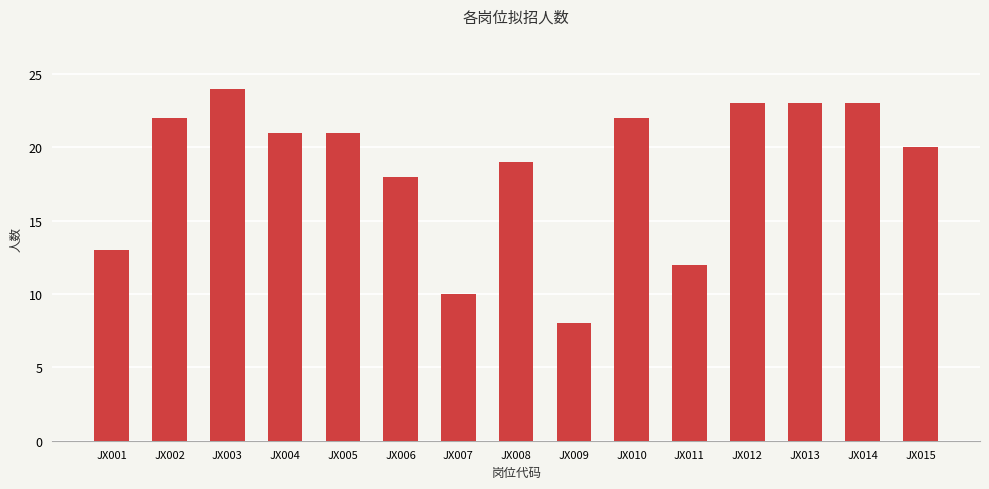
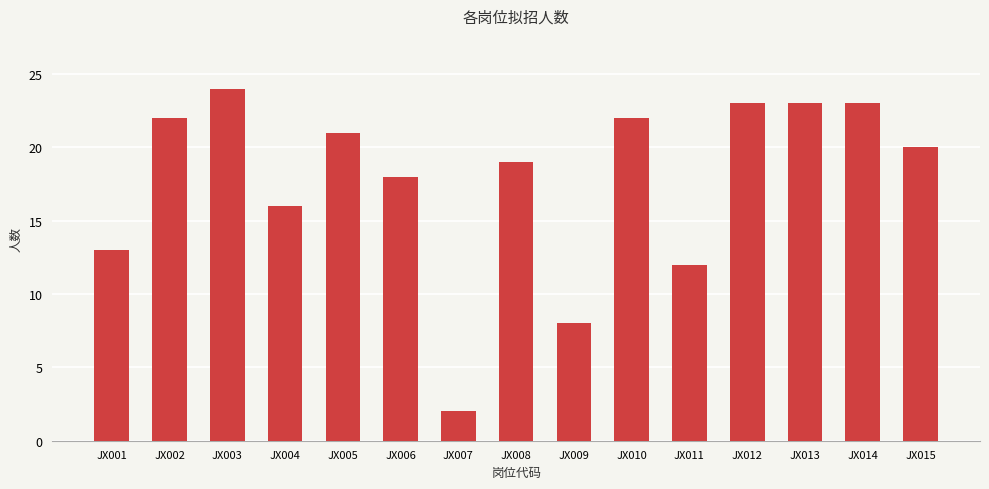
JX004: 21 -> 16
JX007: 10 -> 2
